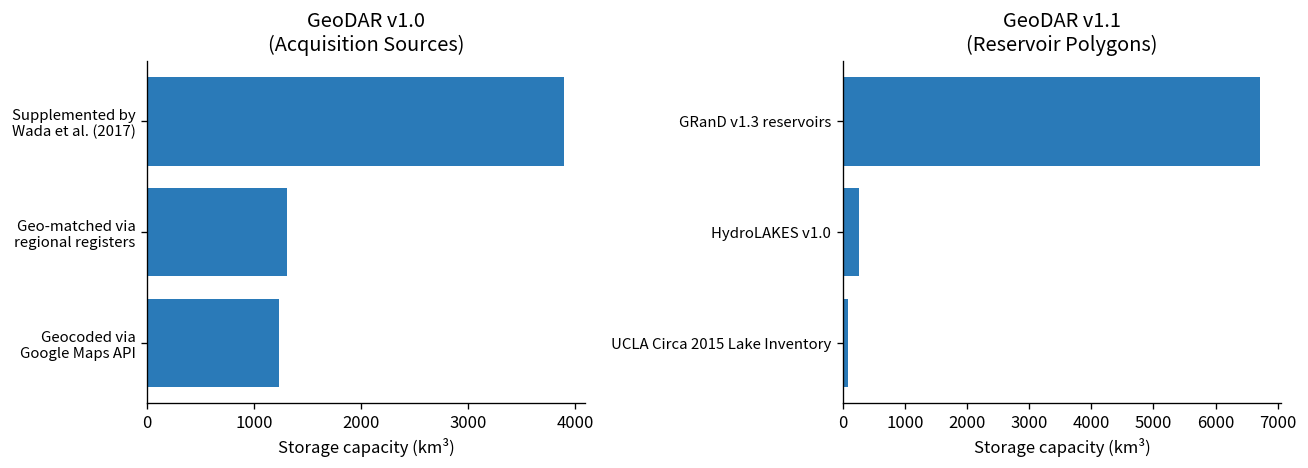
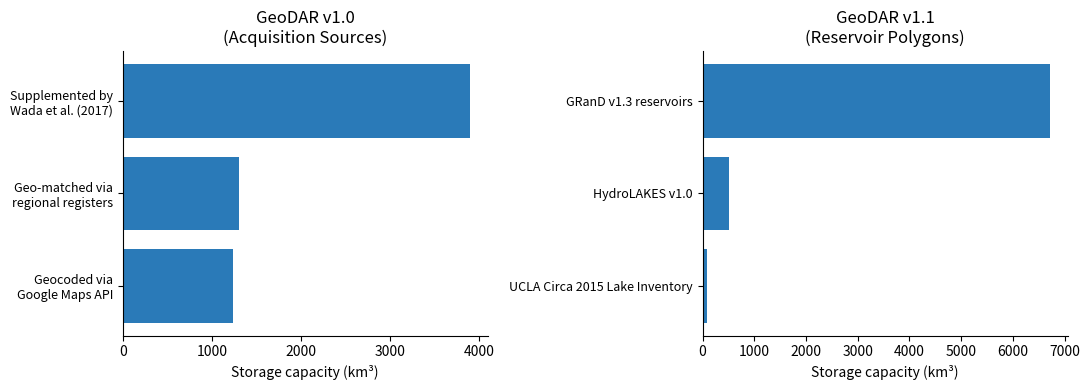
GeoDAR v1.1 (Reservoir Polygons), HydroLAKES v1.0: 300 -> 500
